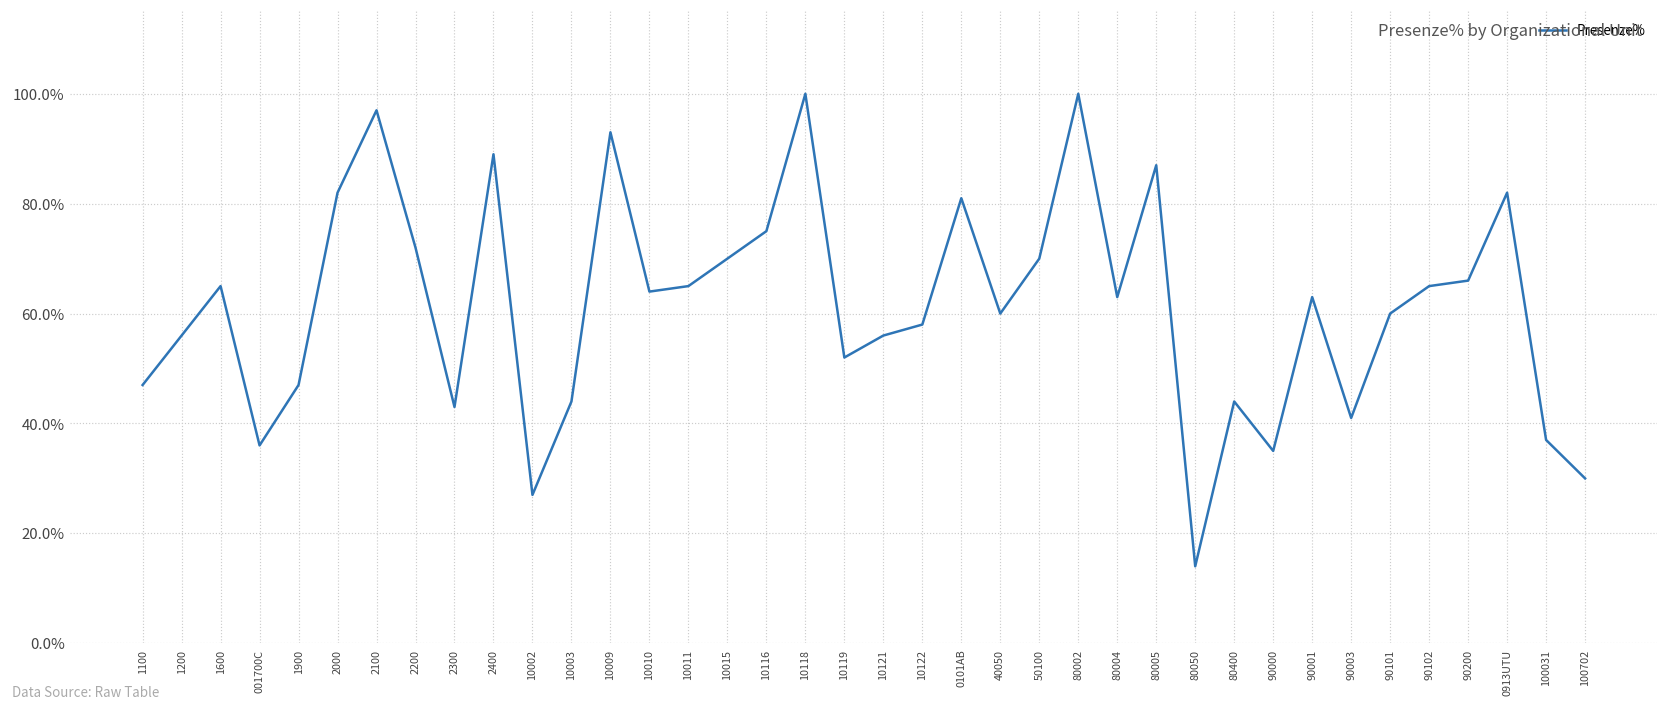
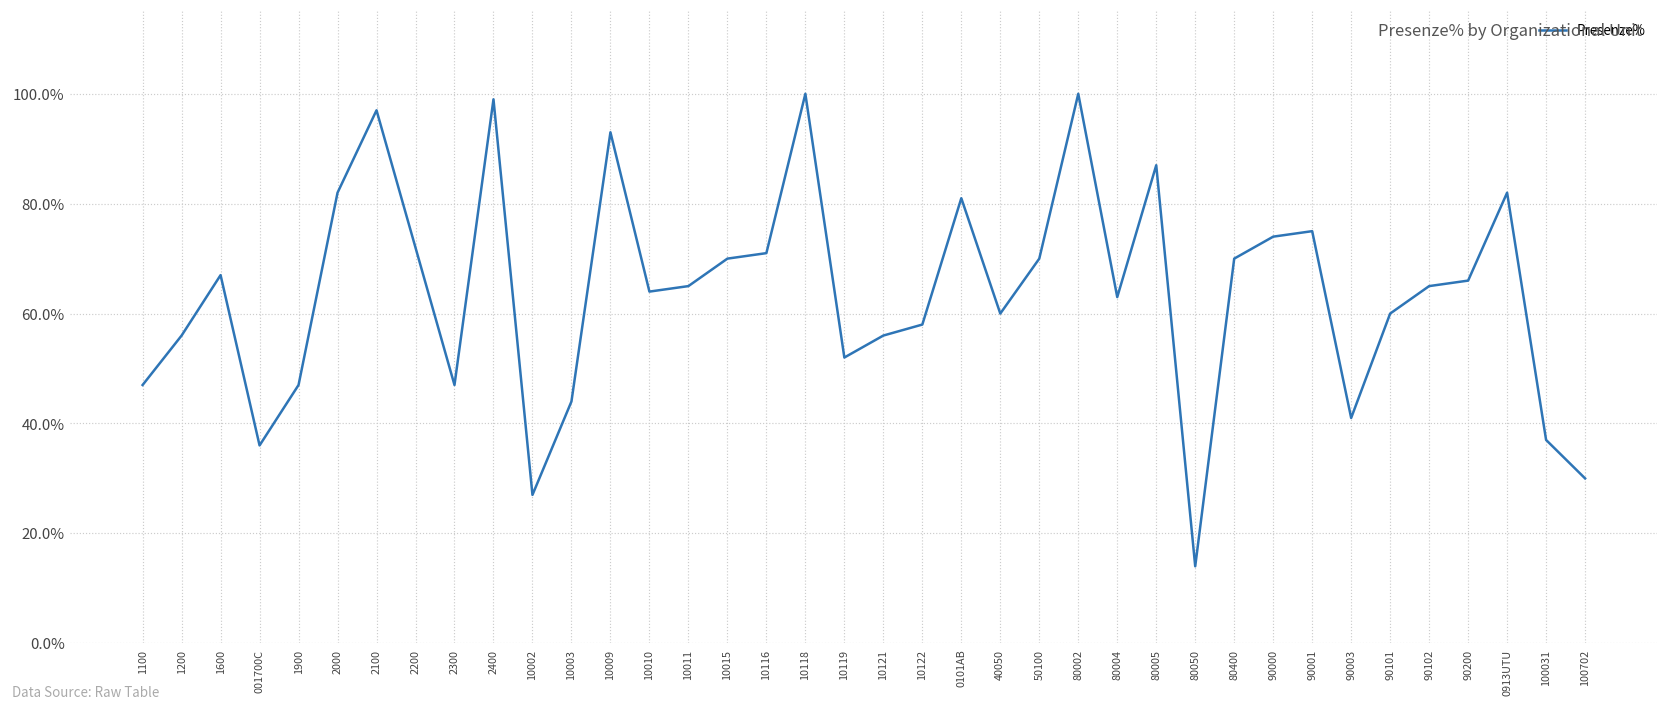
1600: 65% -> 67%
2300: 43% -> 47%
2400: 89% -> 99%
10116: 75% -> 71%
80400: 44% -> 70%
90000: 35% -> 74%
90001: 63% -> 75%
